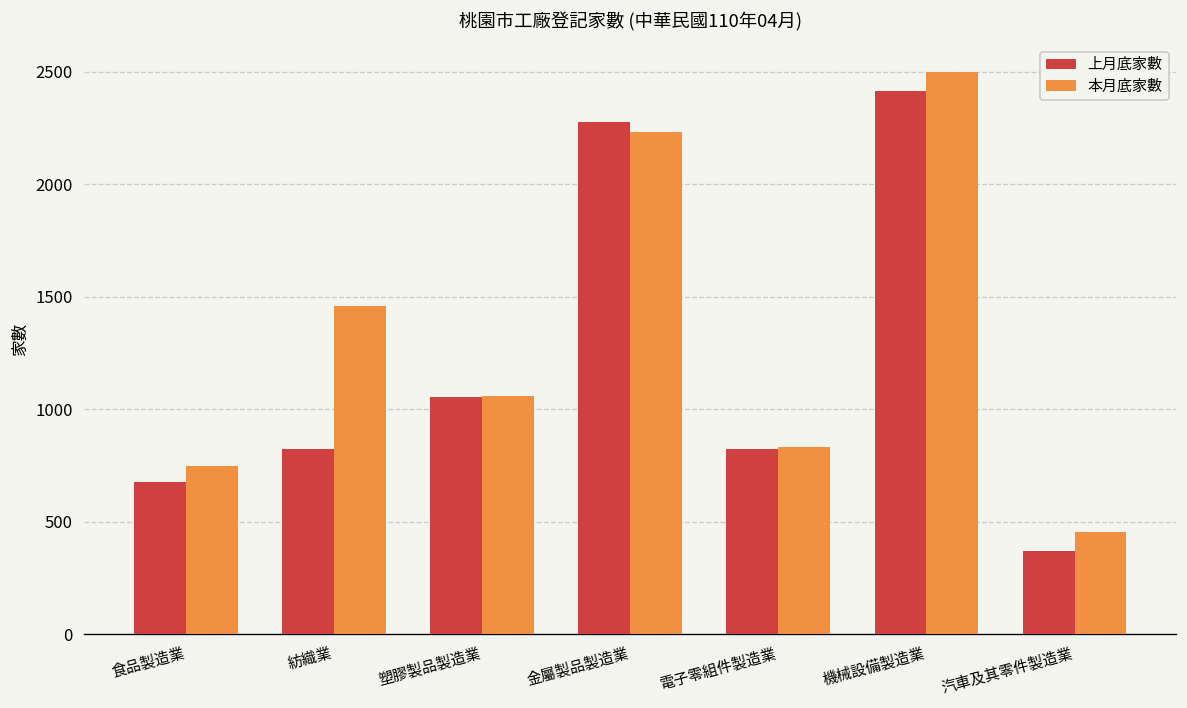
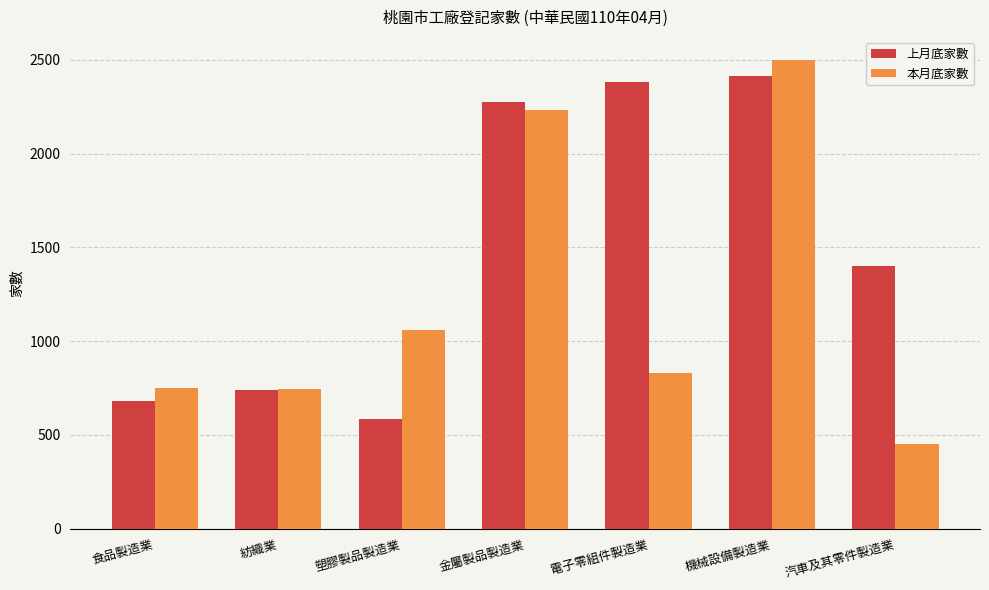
上月底家數, 紡織業: 830 -> 740
本月底家數, 紡織業: 1460 -> 750
上月底家數, 塑膠製品製造業: 1050 -> 580
上月底家數, 電子零組件製造業: 830 -> 2380
上月底家數, 汽車及其零件製造業: 370 -> 1400
